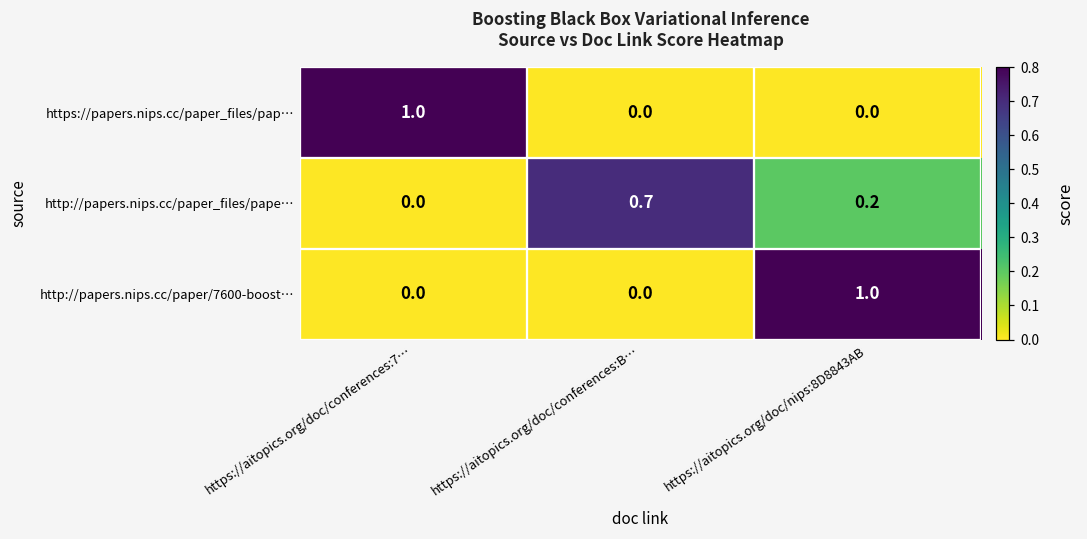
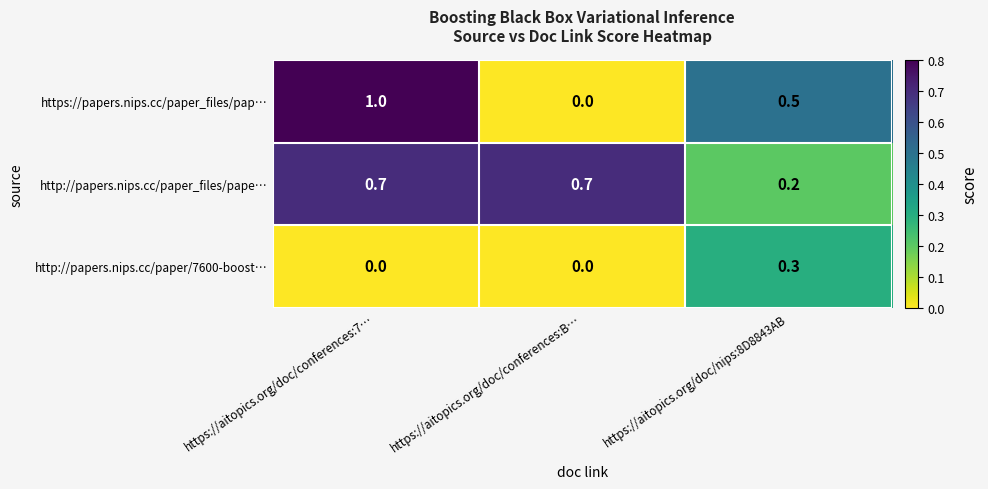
https://papers.nips.cc/paper_files/pap…, https://aitopics.org/doc/nips:8D8843AB: 0.0 -> 0.5
http://papers.nips.cc/paper_files/pape…, https://aitopics.org/doc/conferences:7…: 0.0 -> 0.7
http://papers.nips.cc/paper/7600-boost…, https://aitopics.org/doc/nips:8D8843AB: 1.0 -> 0.3
